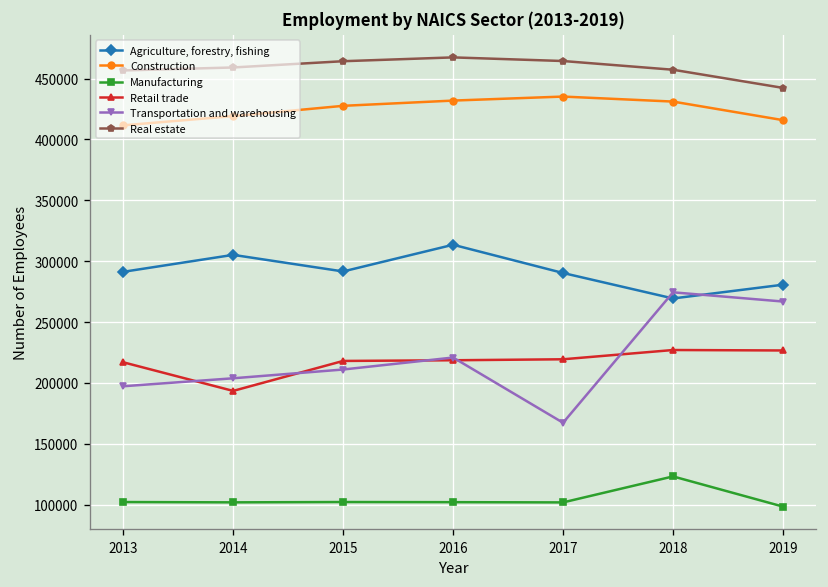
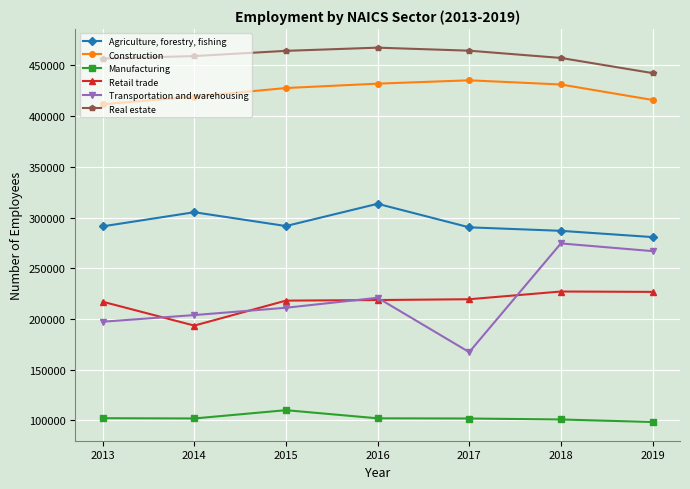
Manufacturing, 2015: 102000 -> 110000
Agriculture, forestry, fishing, 2018: 269000 -> 287000
Manufacturing, 2018: 123000 -> 101000
